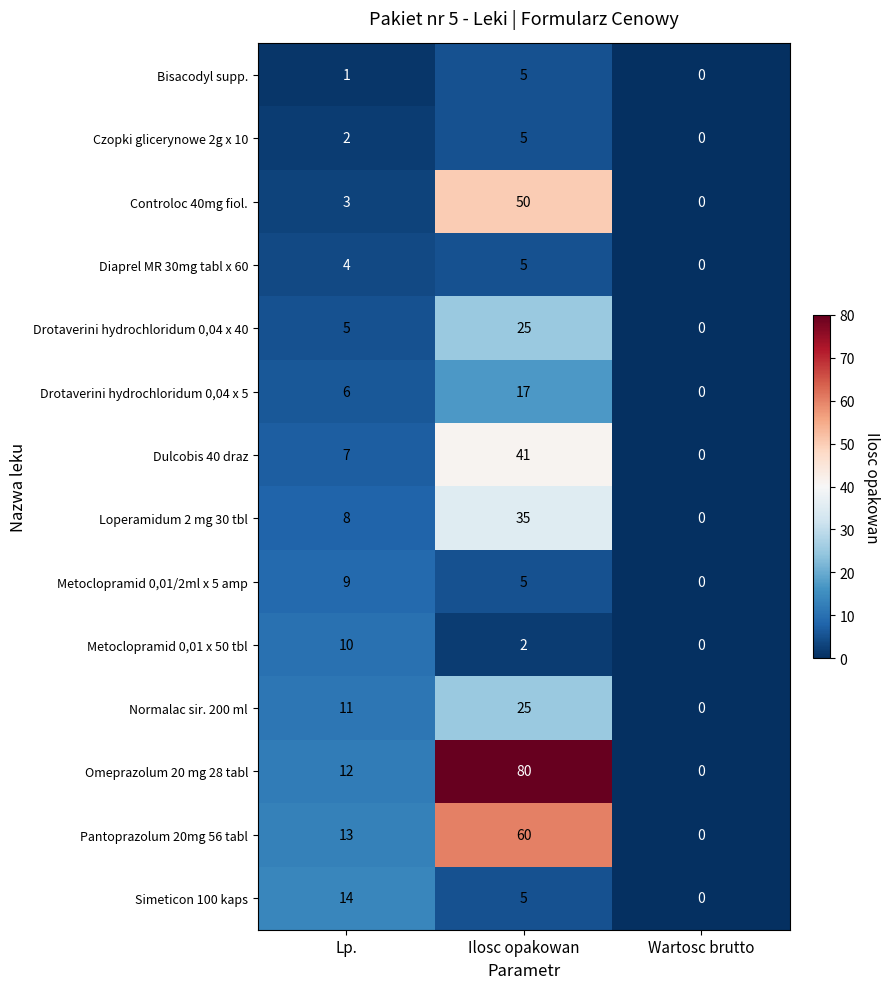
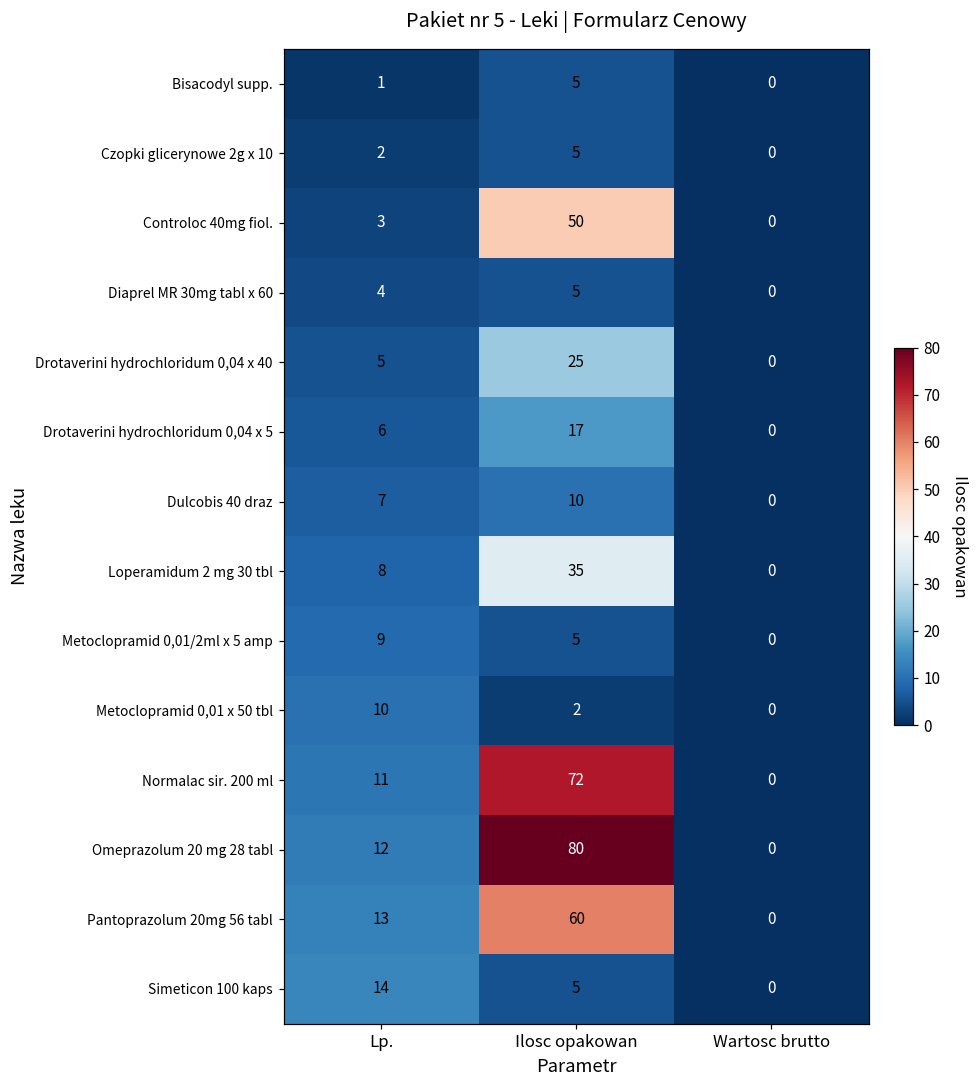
Dulcobis 40 draz, Ilosc opakowan: 41 -> 10
Normalac sir. 200 ml, Ilosc opakowan: 25 -> 72
